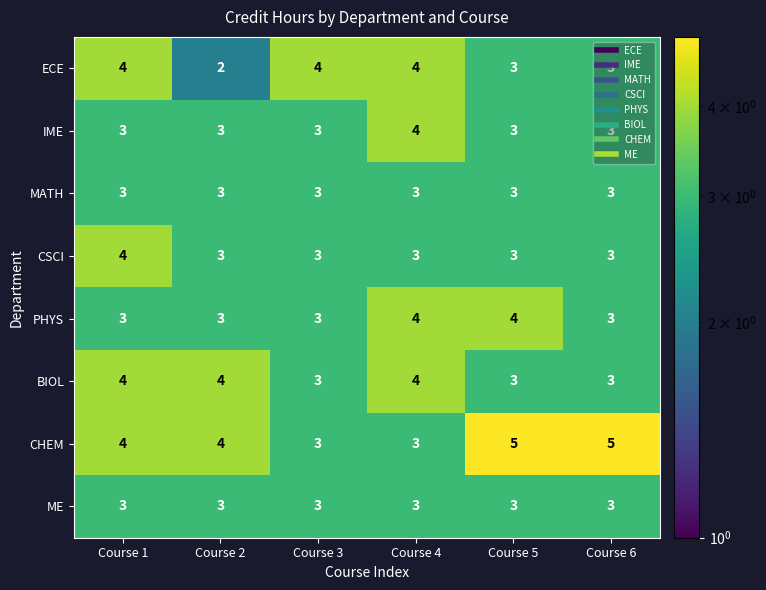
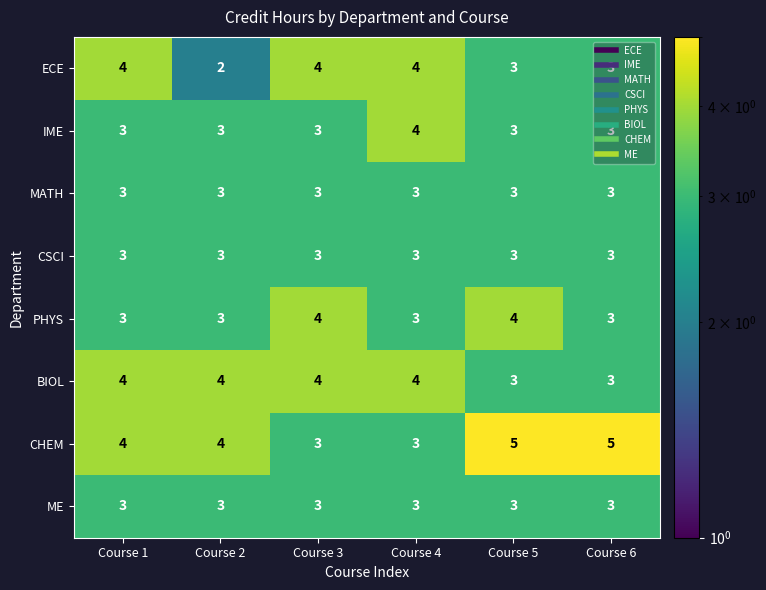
CSCI, Course 1: 4 -> 3
PHYS, Course 3: 3 -> 4
PHYS, Course 4: 4 -> 3
BIOL, Course 3: 3 -> 4
